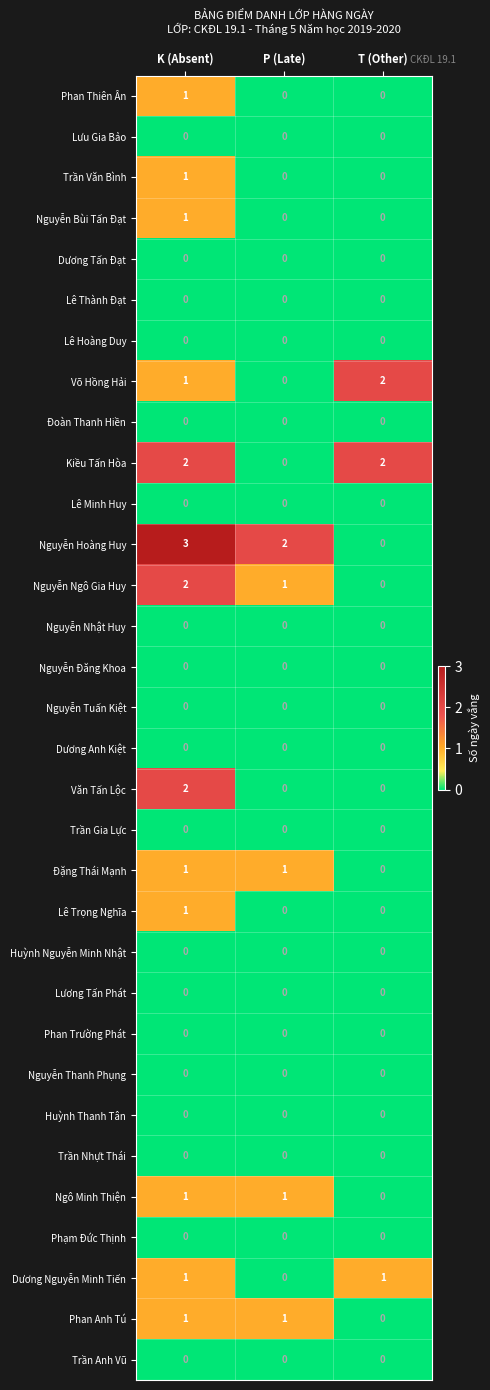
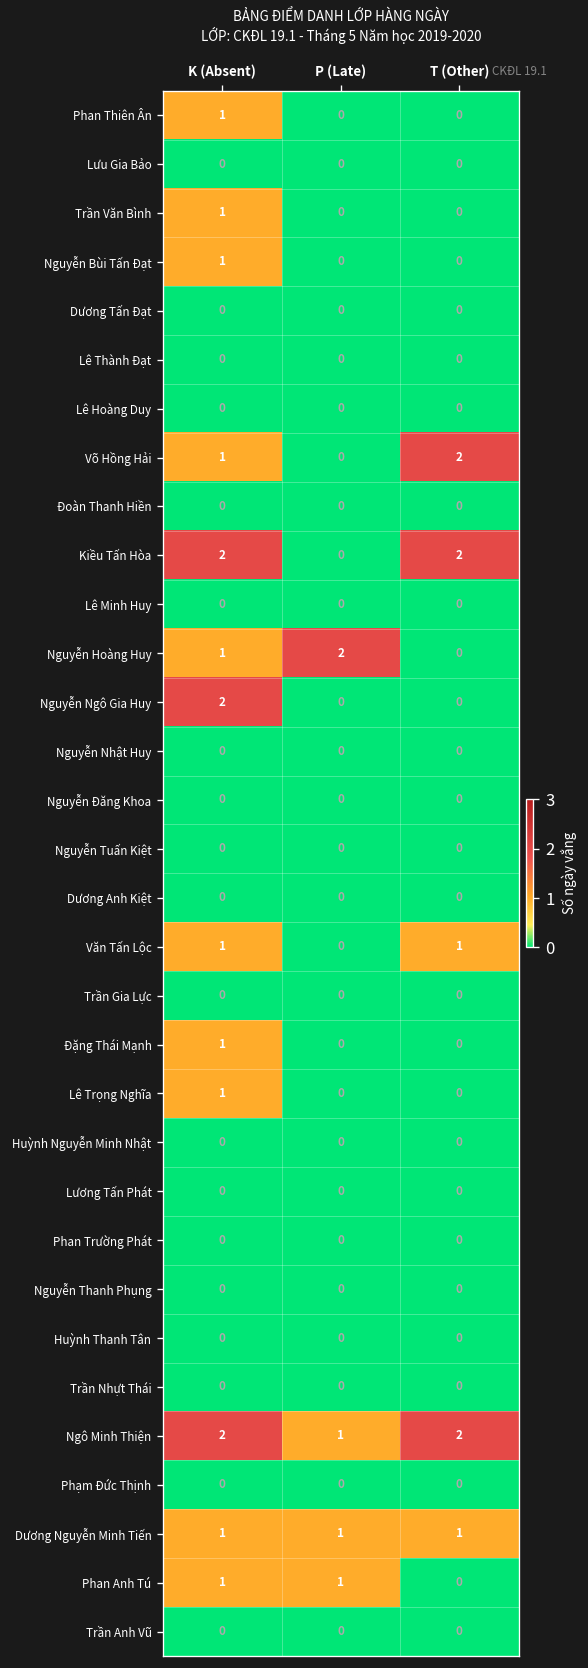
Nguyễn Hoàng Huy, K (Absent): 3 -> 1
Nguyễn Ngô Gia Huy, P (Late): 1 -> 0
Văn Tấn Lộc, K (Absent): 2 -> 1
Văn Tấn Lộc, T (Other): 0 -> 1
Đặng Thái Mạnh, P (Late): 1 -> 0
Ngô Minh Thiện, K (Absent): 1 -> 2
Ngô Minh Thiện, T (Other): 0 -> 2
Dương Nguyễn Minh Tiến, P (Late): 0 -> 1
